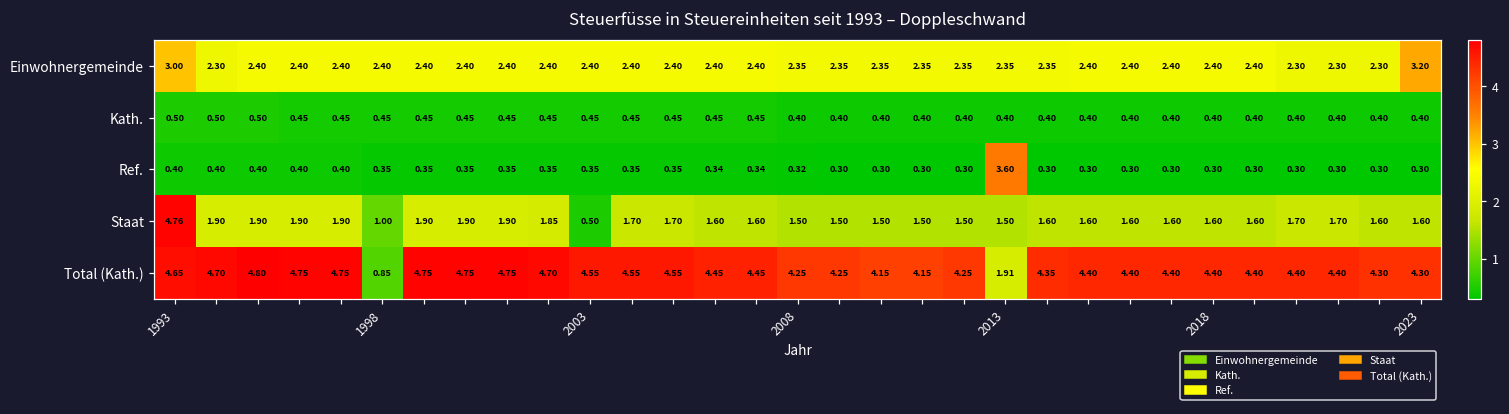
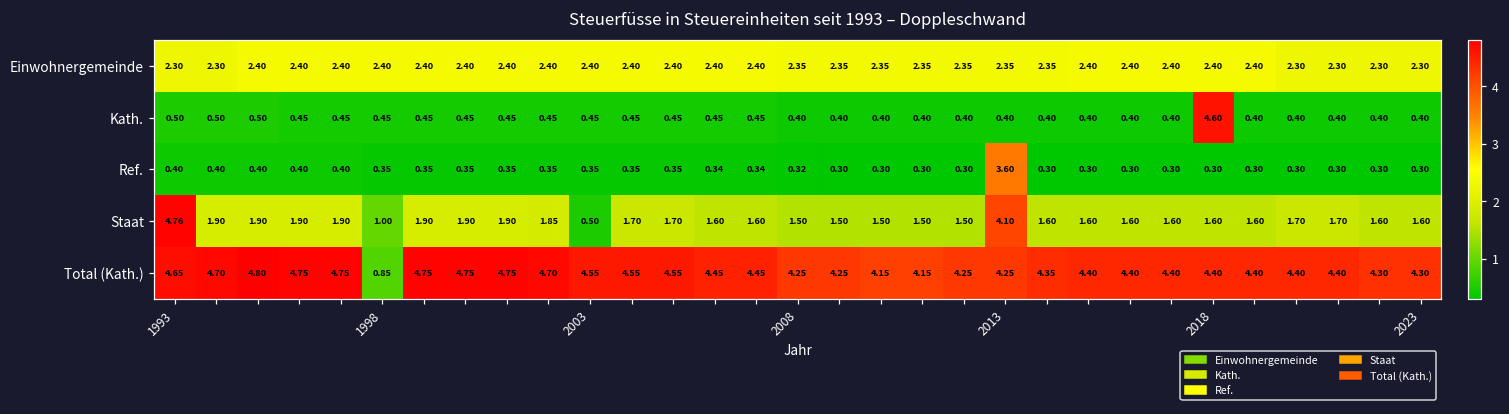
Einwohnergemeinde, 1993: 3.00 -> 2.30
Einwohnergemeinde, 2023: 3.20 -> 2.30
Kath., 2018: 0.40 -> 4.60
Staat, 2013: 1.50 -> 4.10
Total (Kath.), 2013: 1.91 -> 4.25
